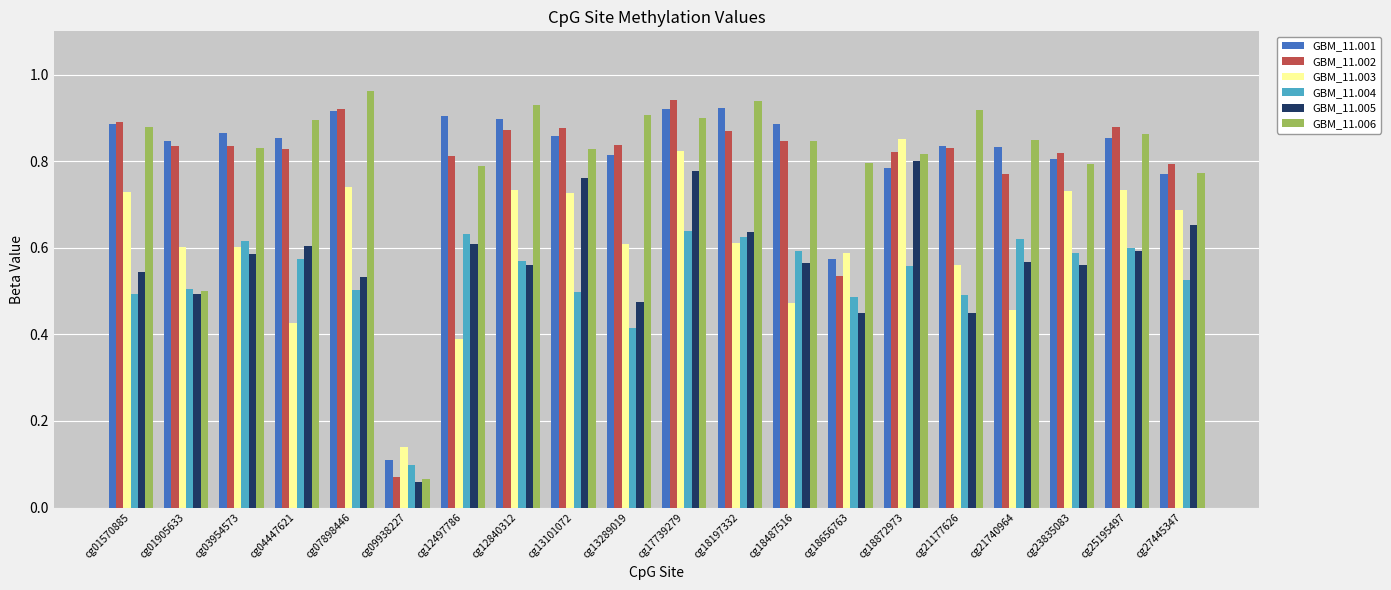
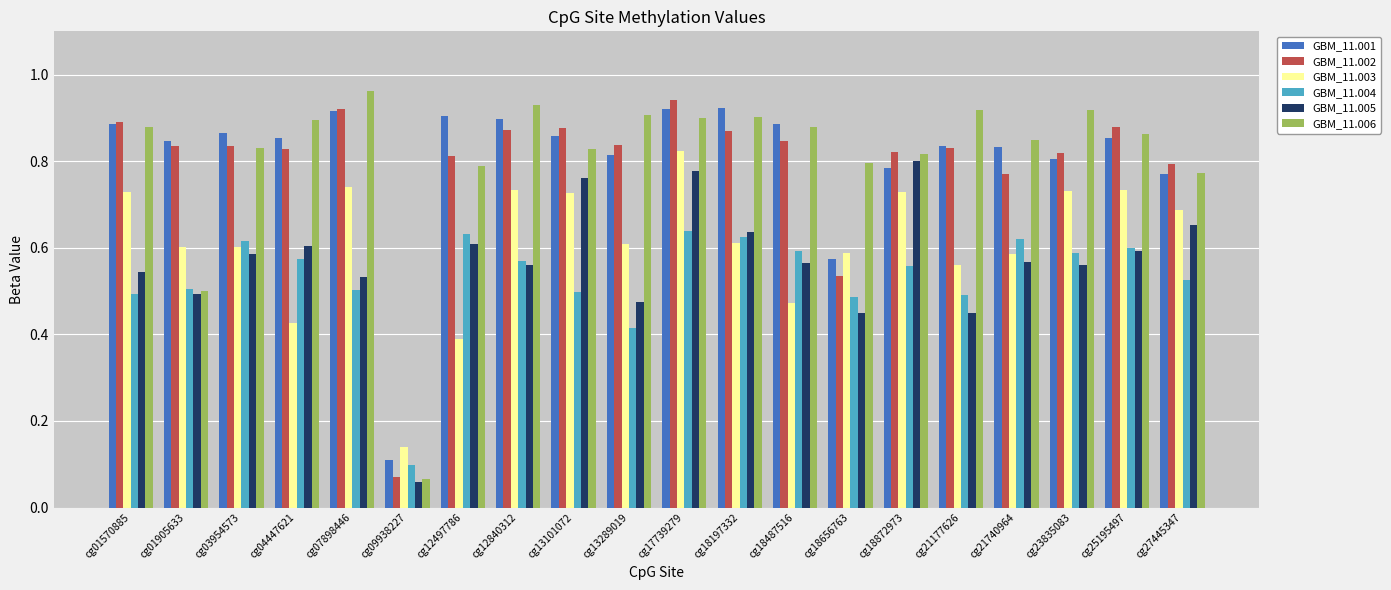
GBM_11.006, cg18197332: 0.94 -> 0.90
GBM_11.006, cg18487516: 0.85 -> 0.88
GBM_11.003, cg18872973: 0.85 -> 0.73
GBM_11.003, cg21740964: 0.46 -> 0.59
GBM_11.006, cg23835083: 0.79 -> 0.92
